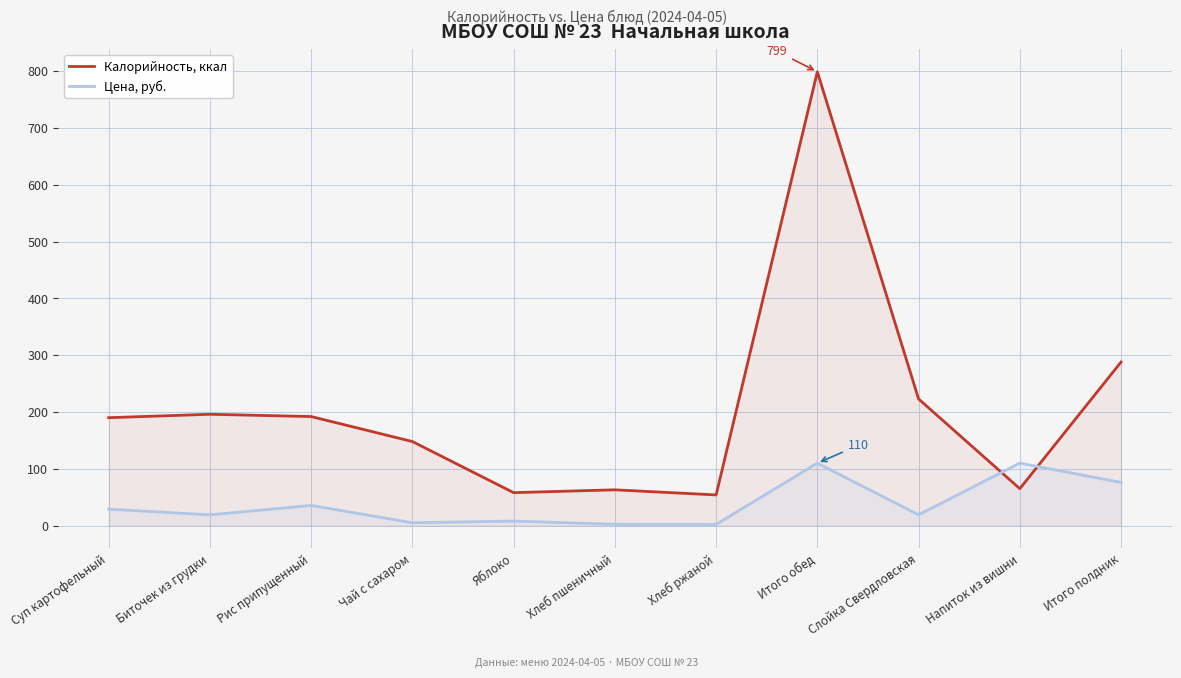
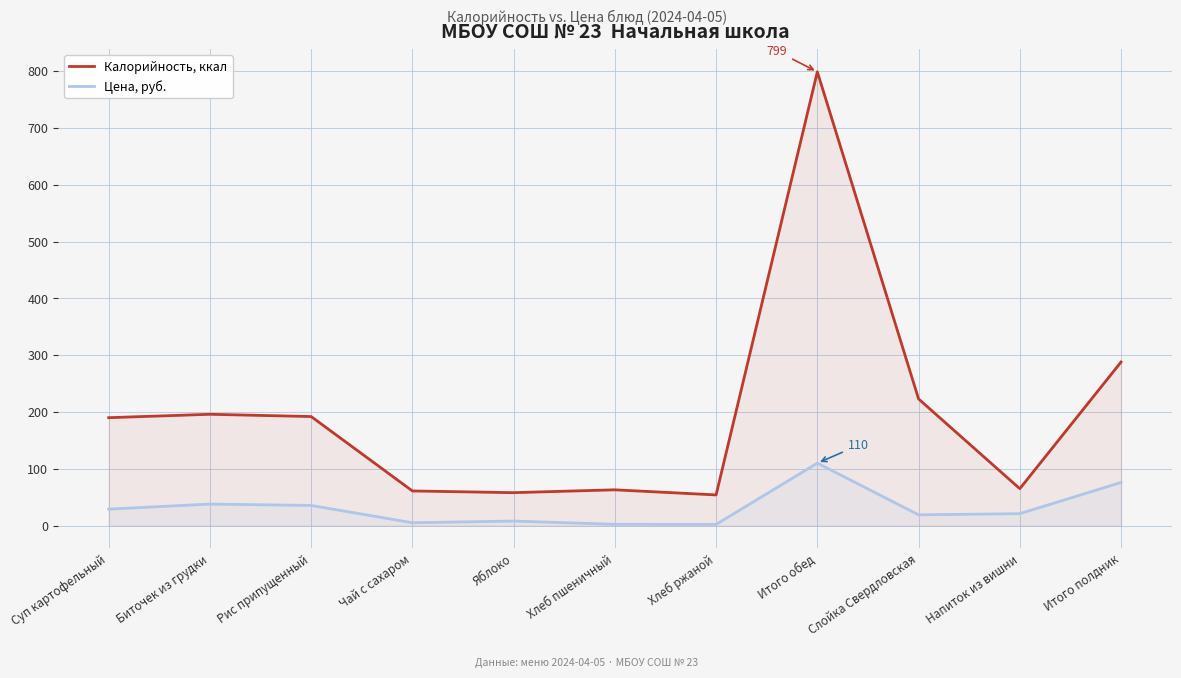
Цена, руб., Биточек из грудки: 20 -> 40
Калорийность, ккал, Чай с сахаром: 150 -> 60
Цена, руб., Напиток из вишни: 110 -> 20
